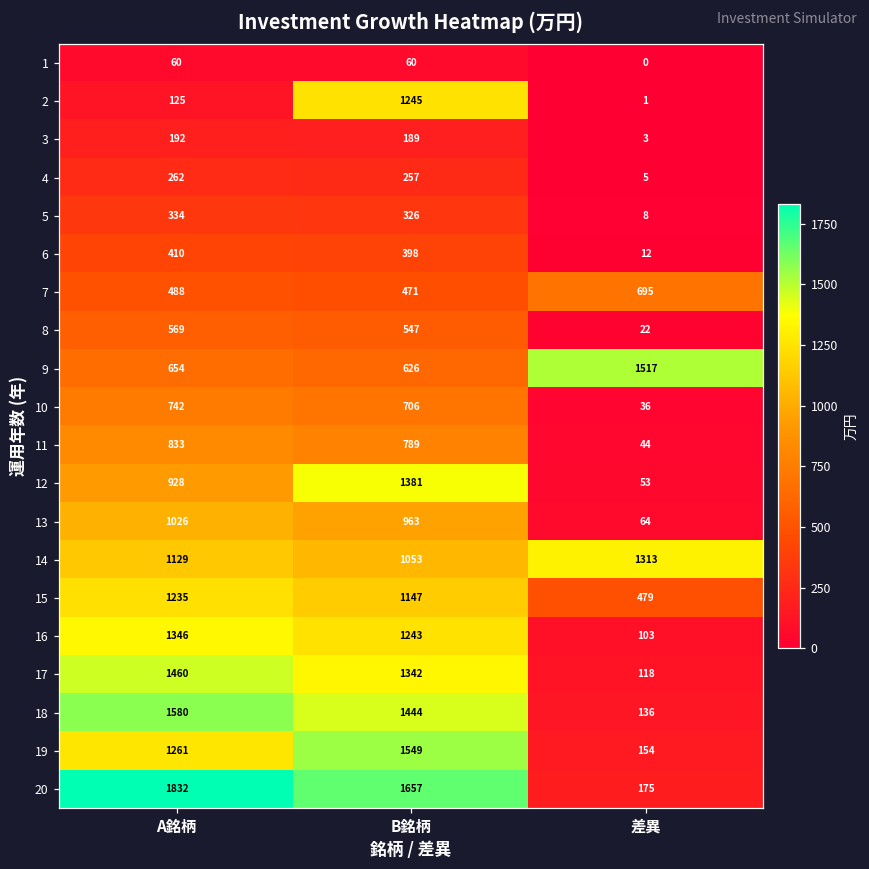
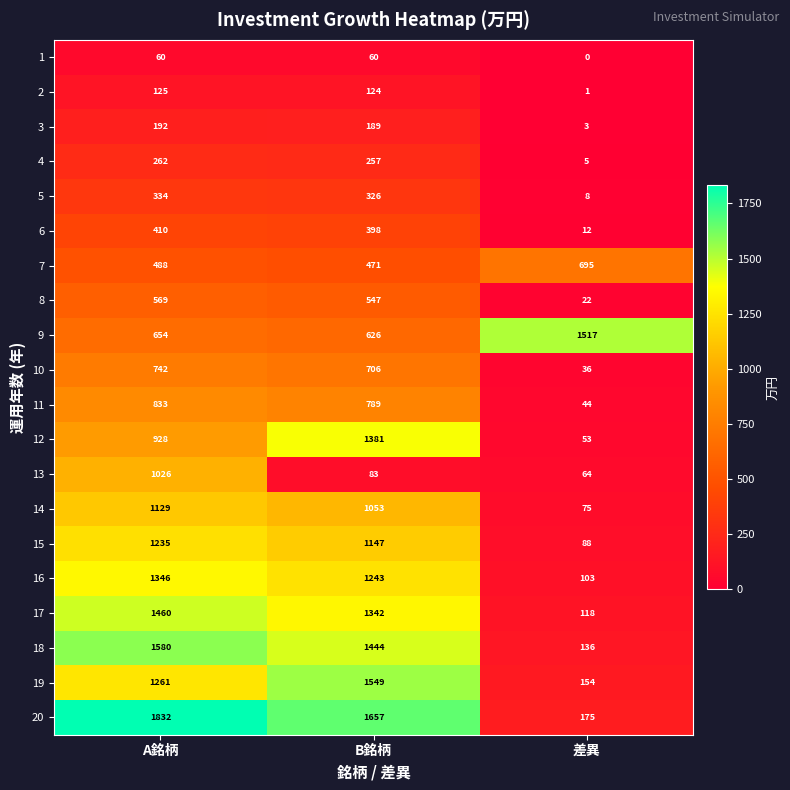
2, B銘柄: 1245 -> 124
13, B銘柄: 963 -> 83
14, 差異: 1313 -> 75
15, 差異: 479 -> 88
